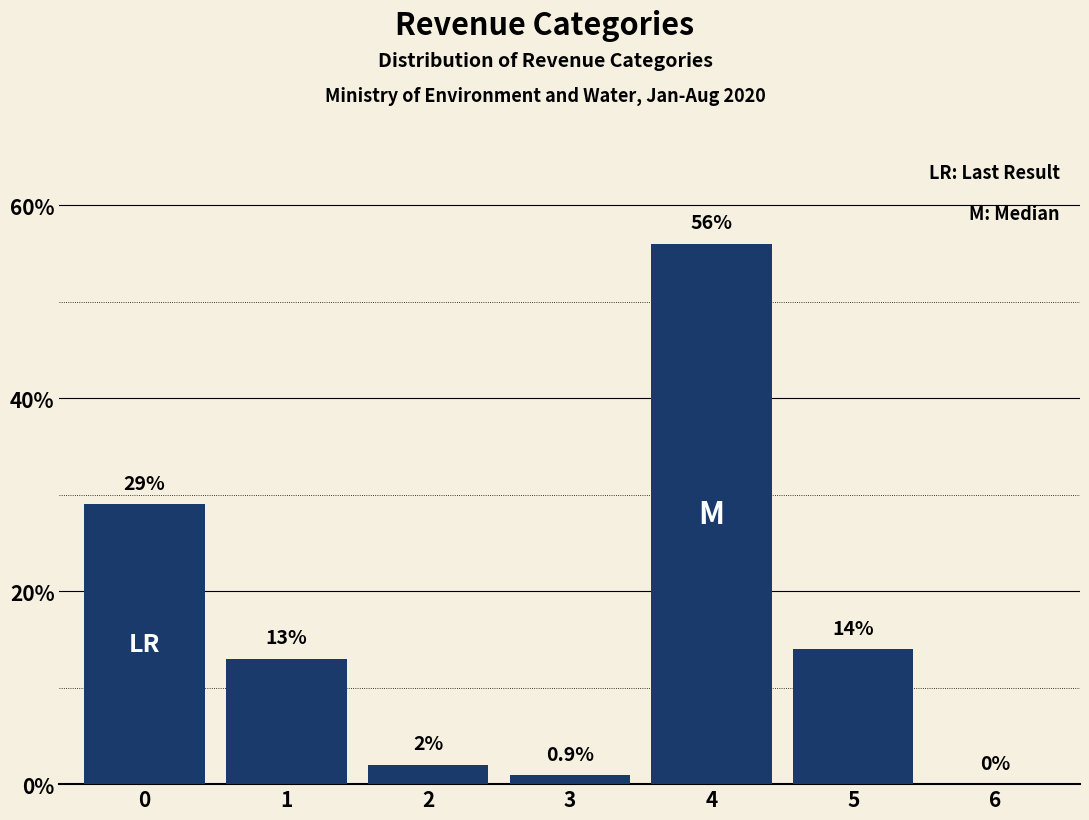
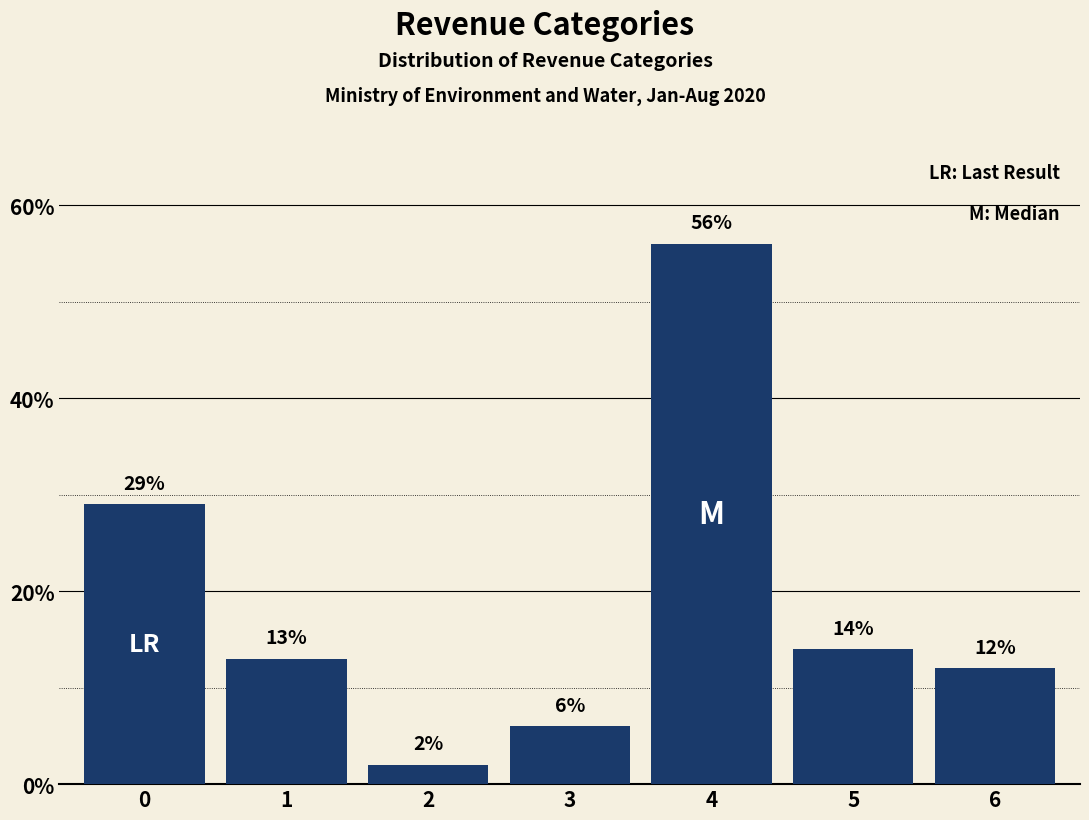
3: 0.9% -> 6%
6: 0% -> 12%
